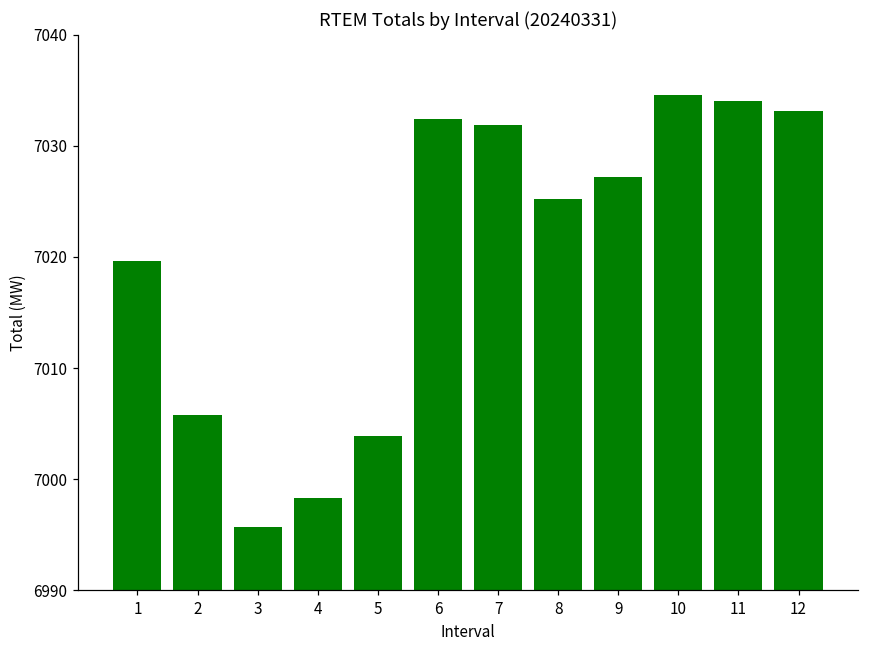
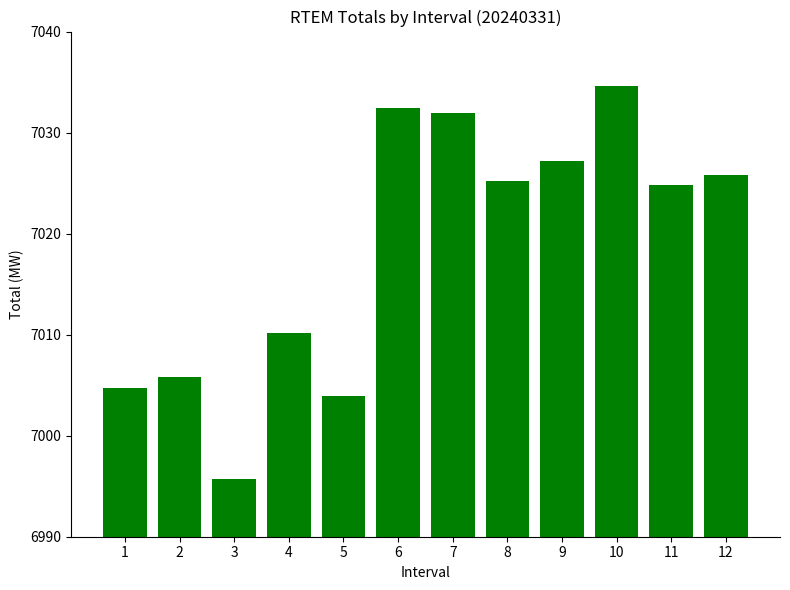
1: 7019.6 -> 7004.7
4: 6998.3 -> 7010.2
11: 7034.0 -> 7024.8
12: 7033.1 -> 7025.8
